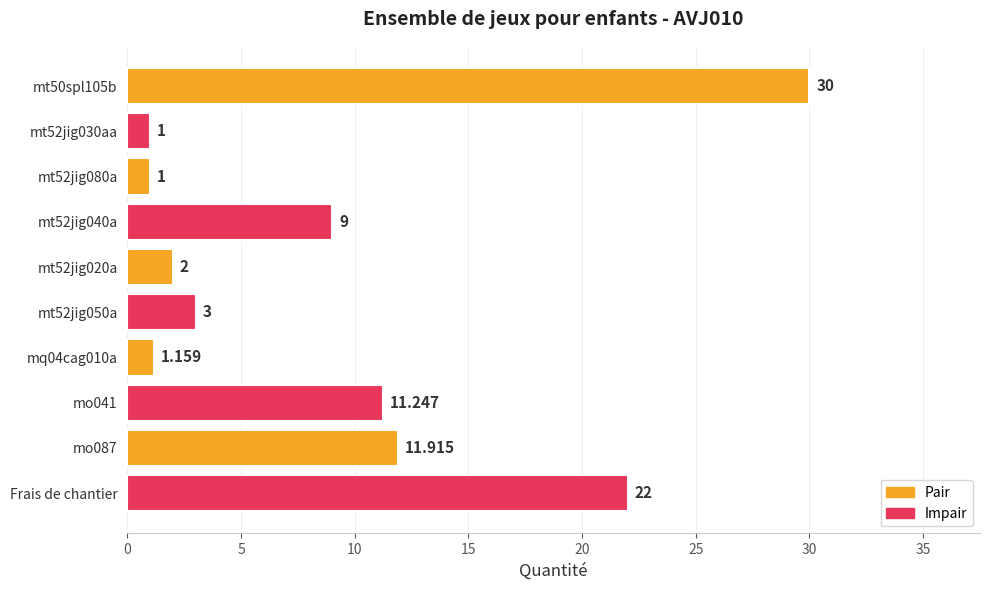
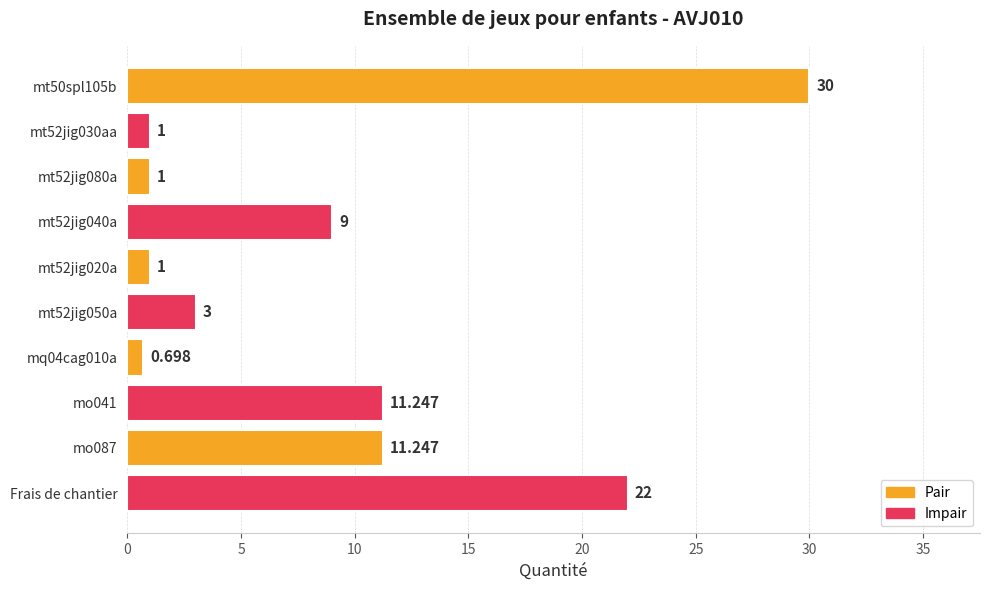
mt52jig020a: 2 -> 1
mq04cag010a: 1.159 -> 0.698
mo087: 11.915 -> 11.247
